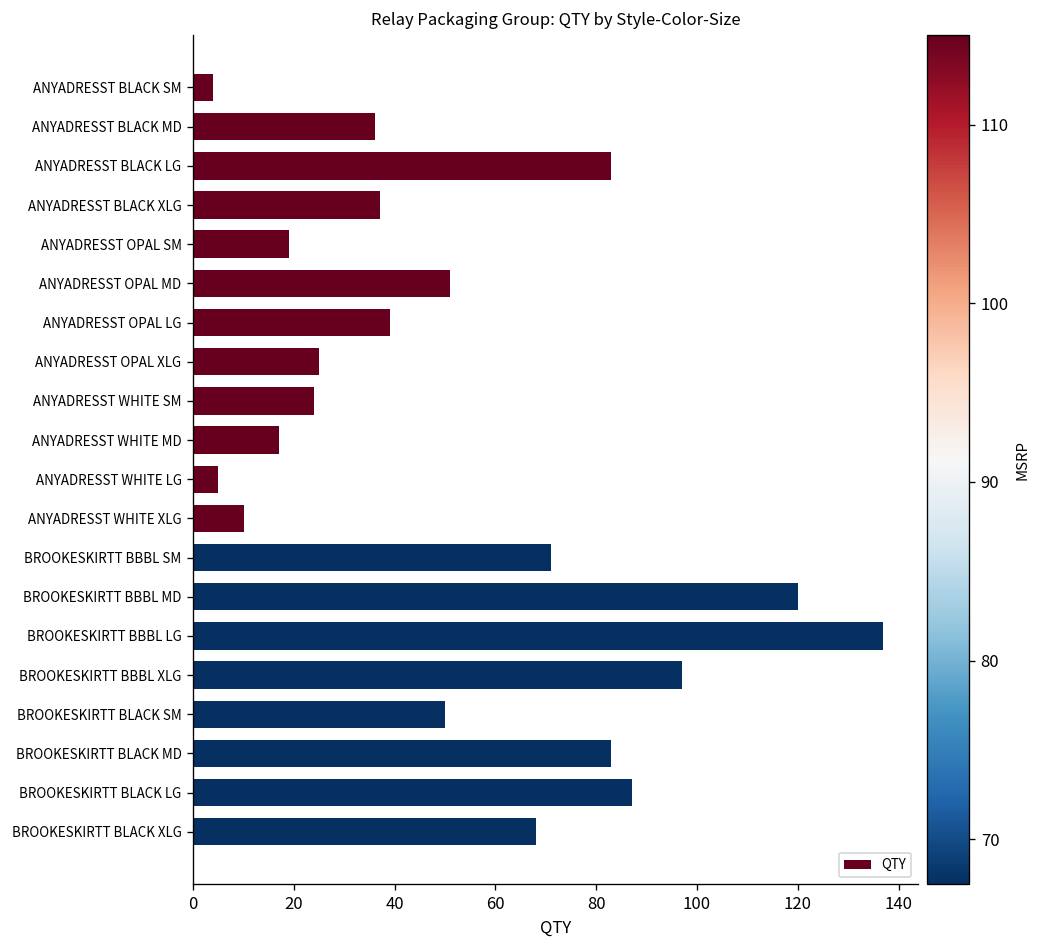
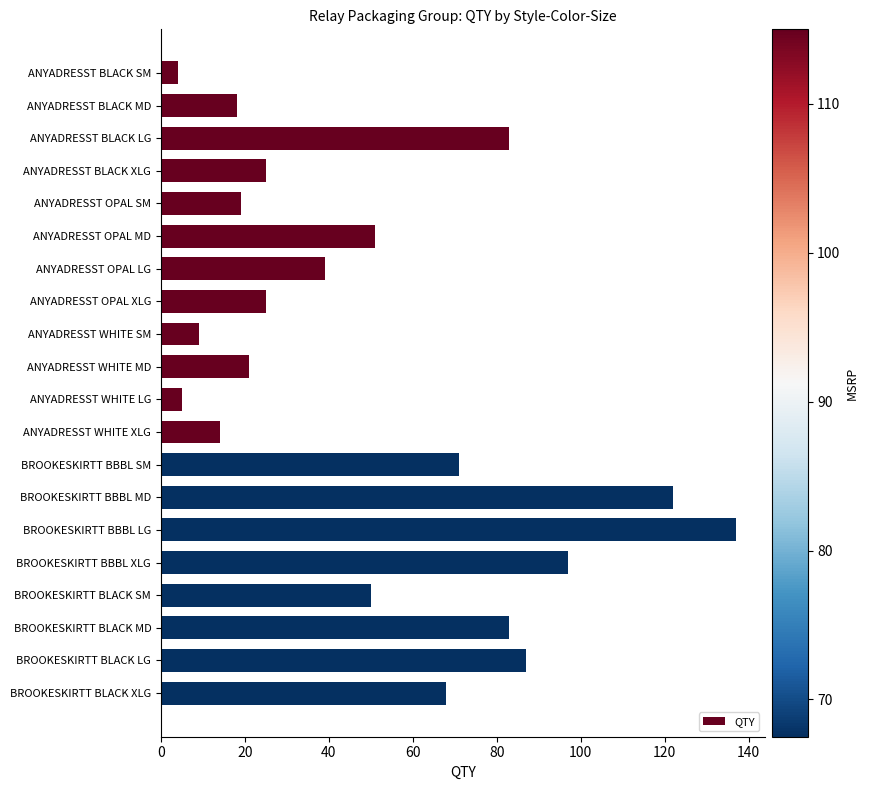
ANYADRESST BLACK MD: 36 -> 18
ANYADRESST BLACK XLG: 37 -> 25
ANYADRESST WHITE SM: 24 -> 9
ANYADRESST WHITE MD: 17 -> 21
ANYADRESST WHITE XLG: 10 -> 14
BROOKESKIRTT BBBL MD: 120 -> 122
